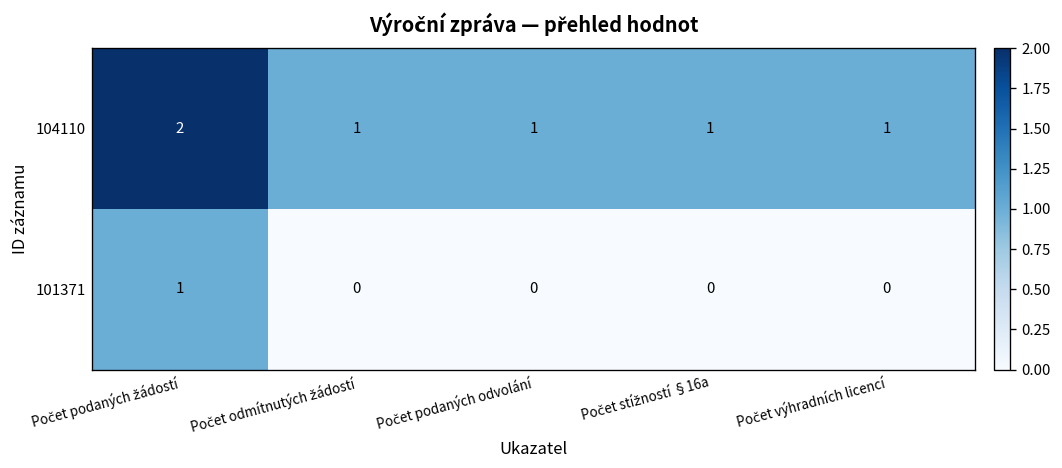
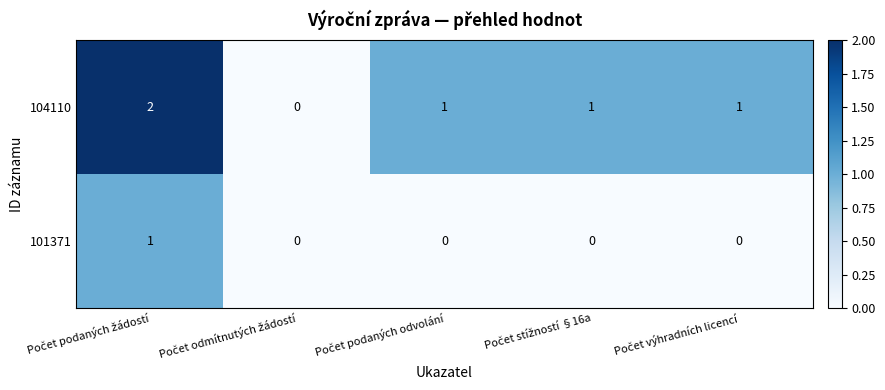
104110, Počet odmítnutých žádostí: 1 -> 0
